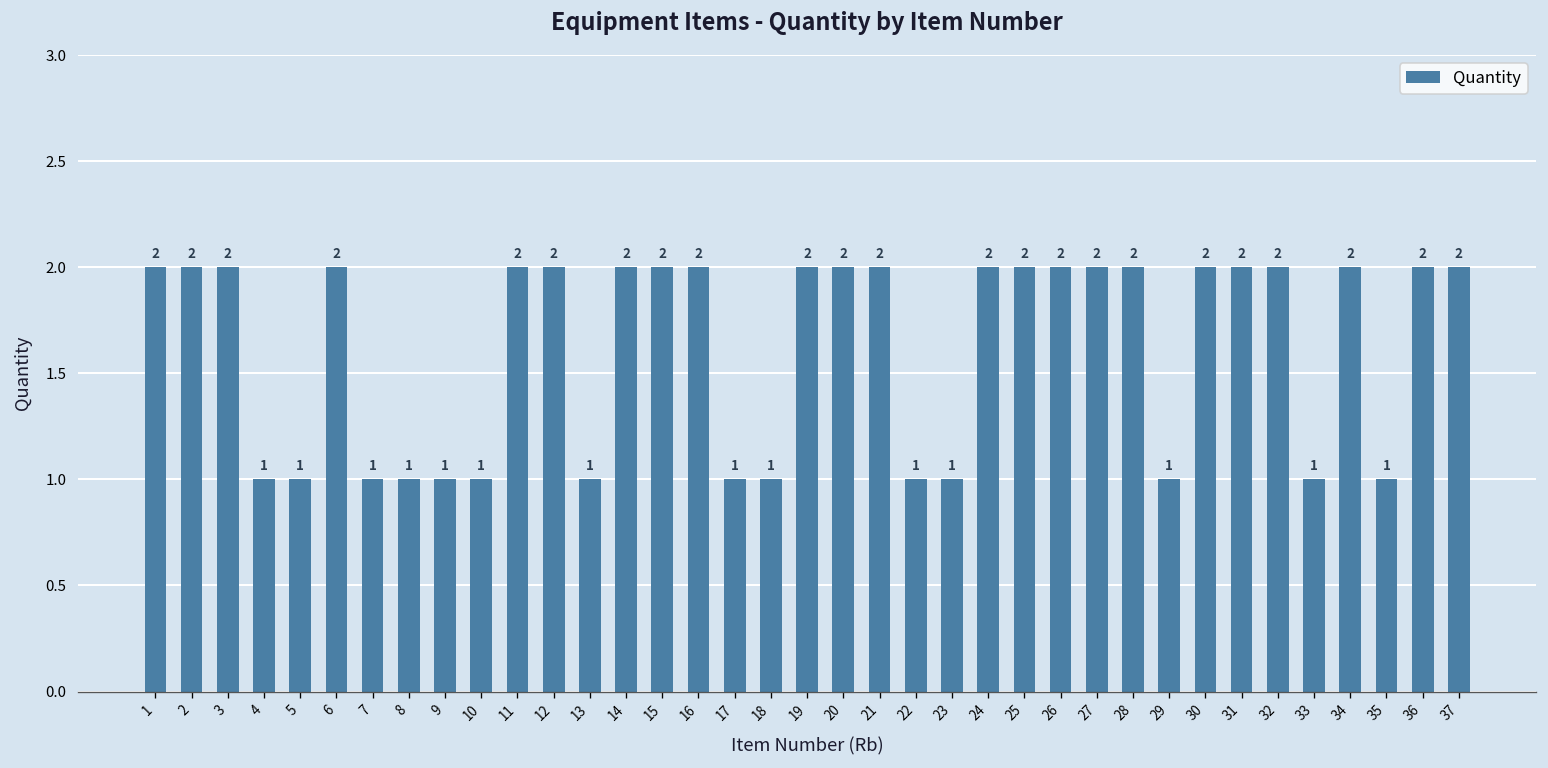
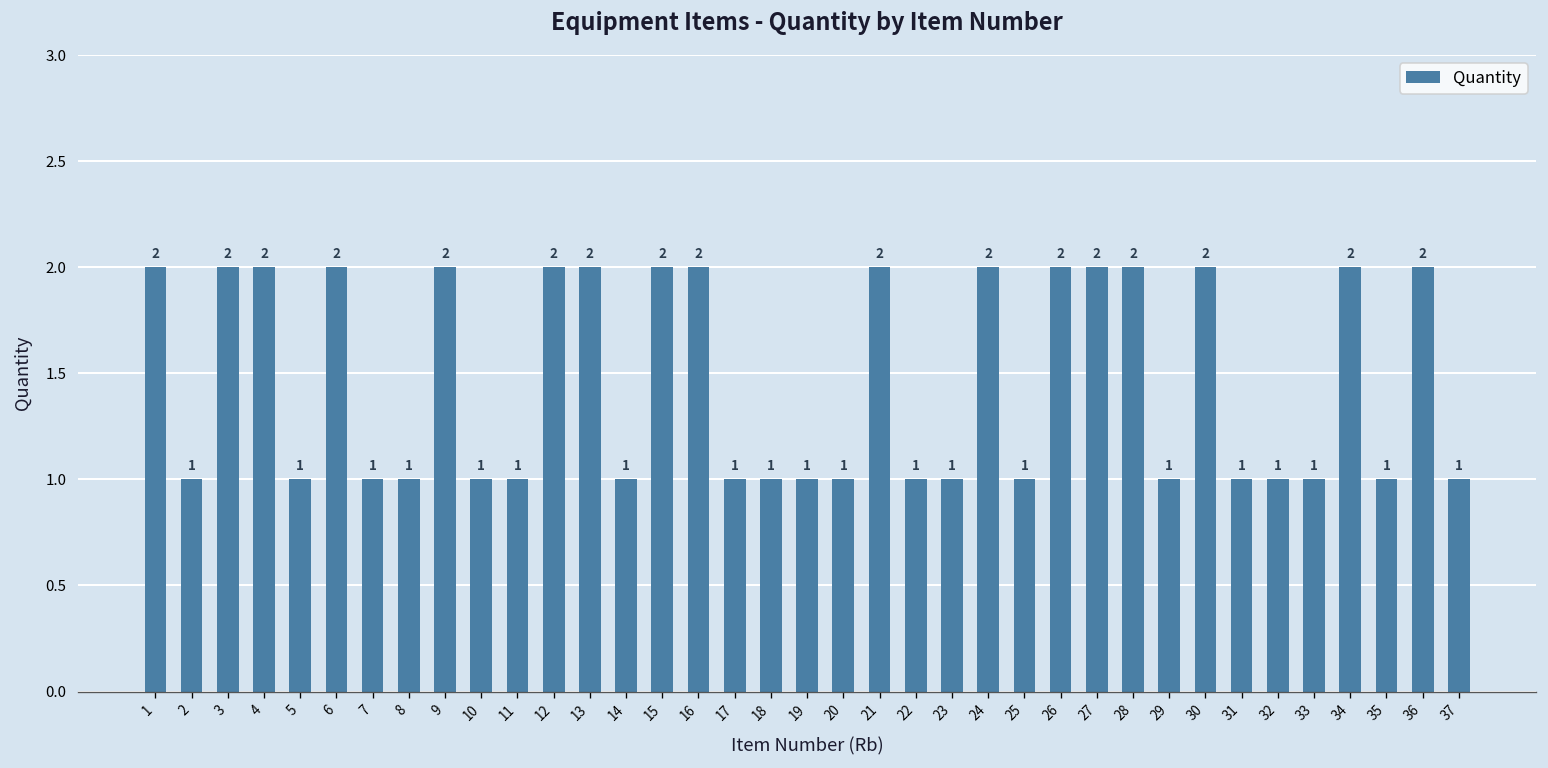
2: 2 -> 1
4: 1 -> 2
9: 1 -> 2
11: 2 -> 1
13: 1 -> 2
14: 2 -> 1
19: 2 -> 1
20: 2 -> 1
25: 2 -> 1
31: 2 -> 1
32: 2 -> 1
37: 2 -> 1
